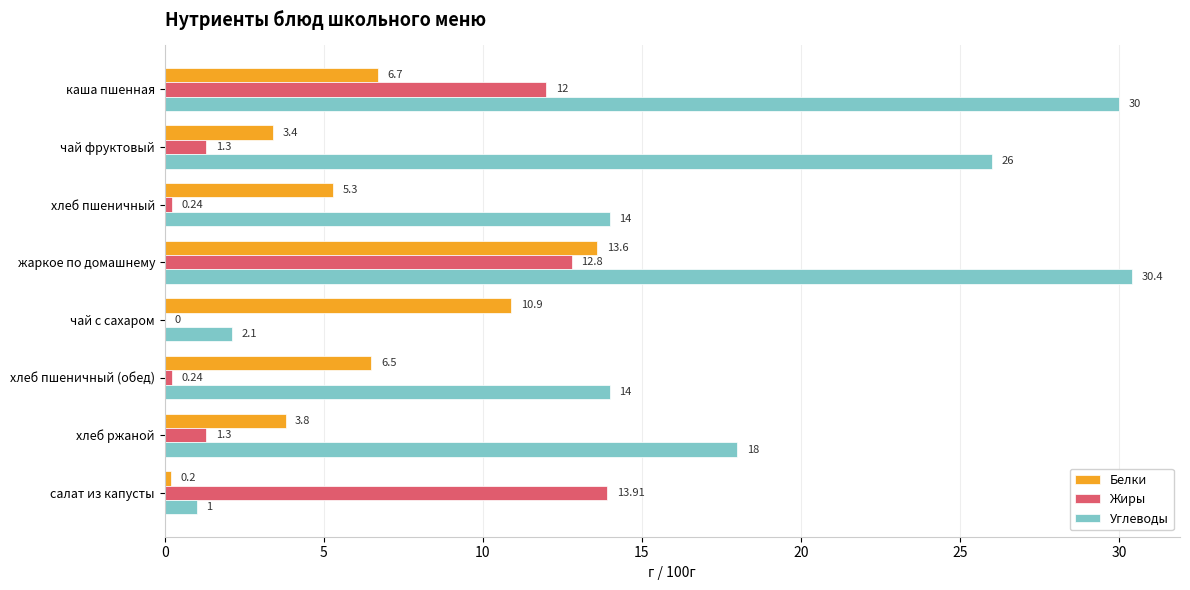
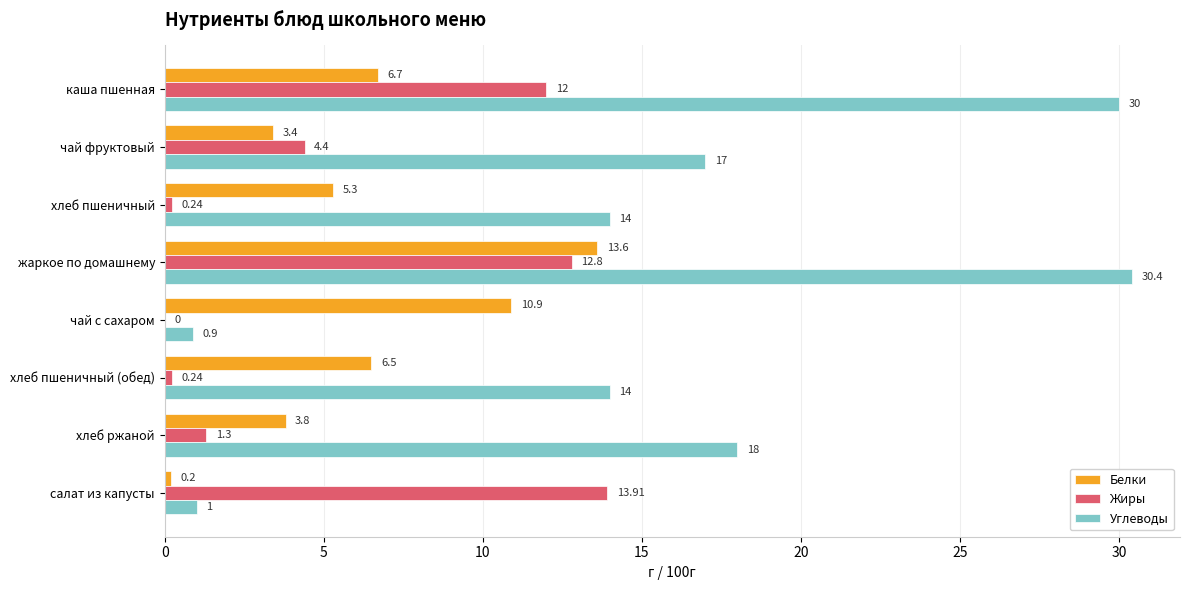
Жиры, чай фруктовый: 1.3 -> 4.4
Углеводы, чай фруктовый: 26 -> 17
Углеводы, чай с сахаром: 2.1 -> 0.9
